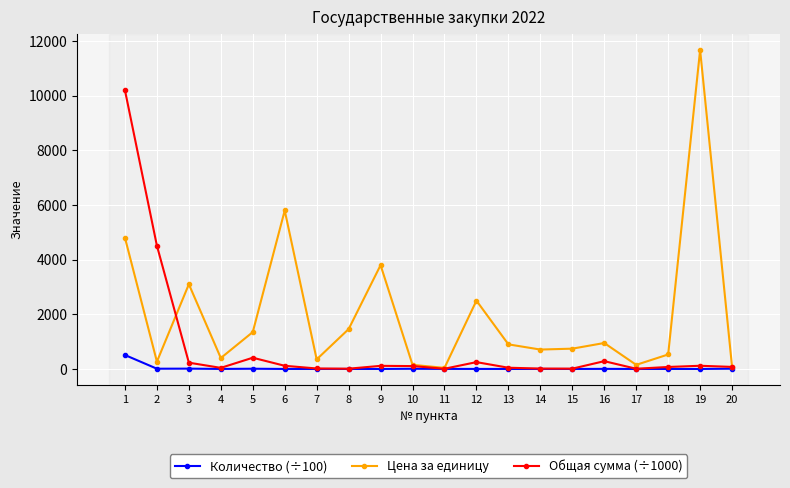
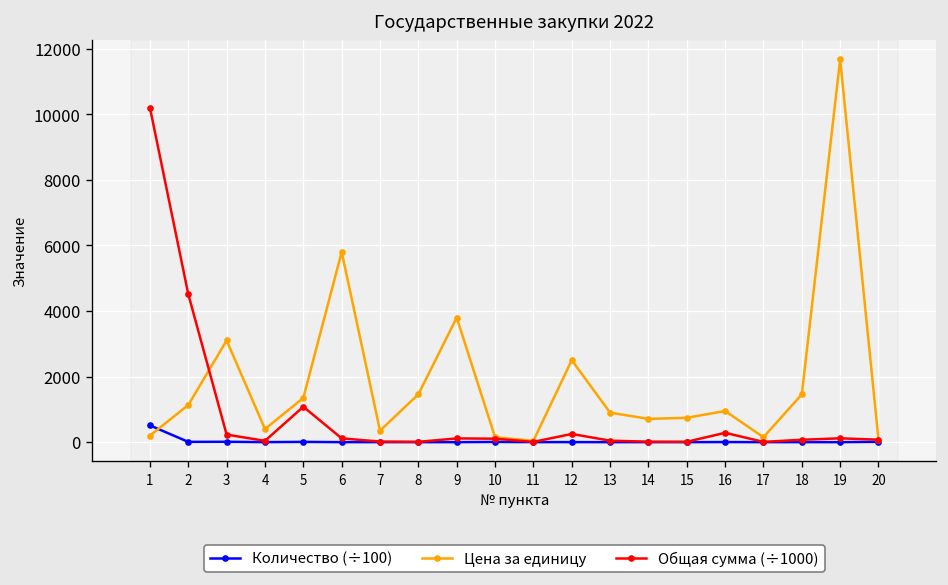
Цена за единицу, 1: 4800 -> 200
Цена за единицу, 2: 300 -> 1100
Общая сумма (÷1000), 5: 400 -> 1100
Цена за единицу, 18: 500 -> 1500
